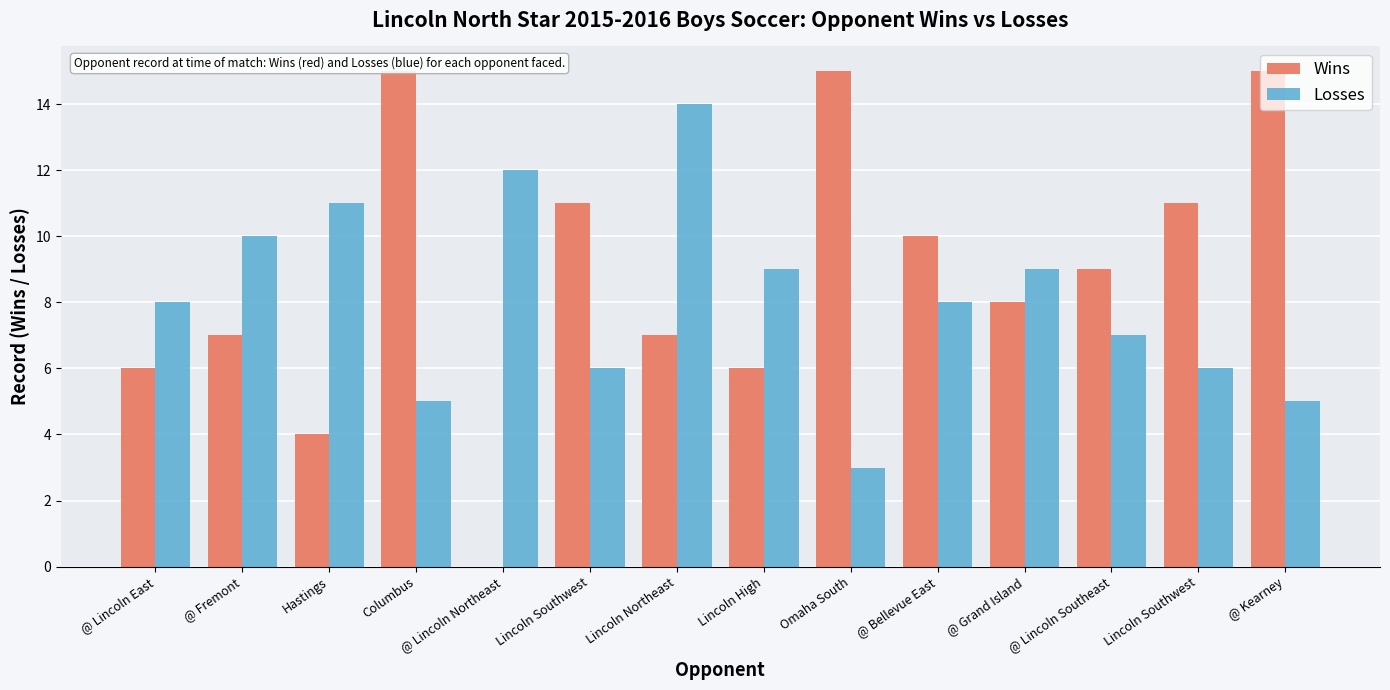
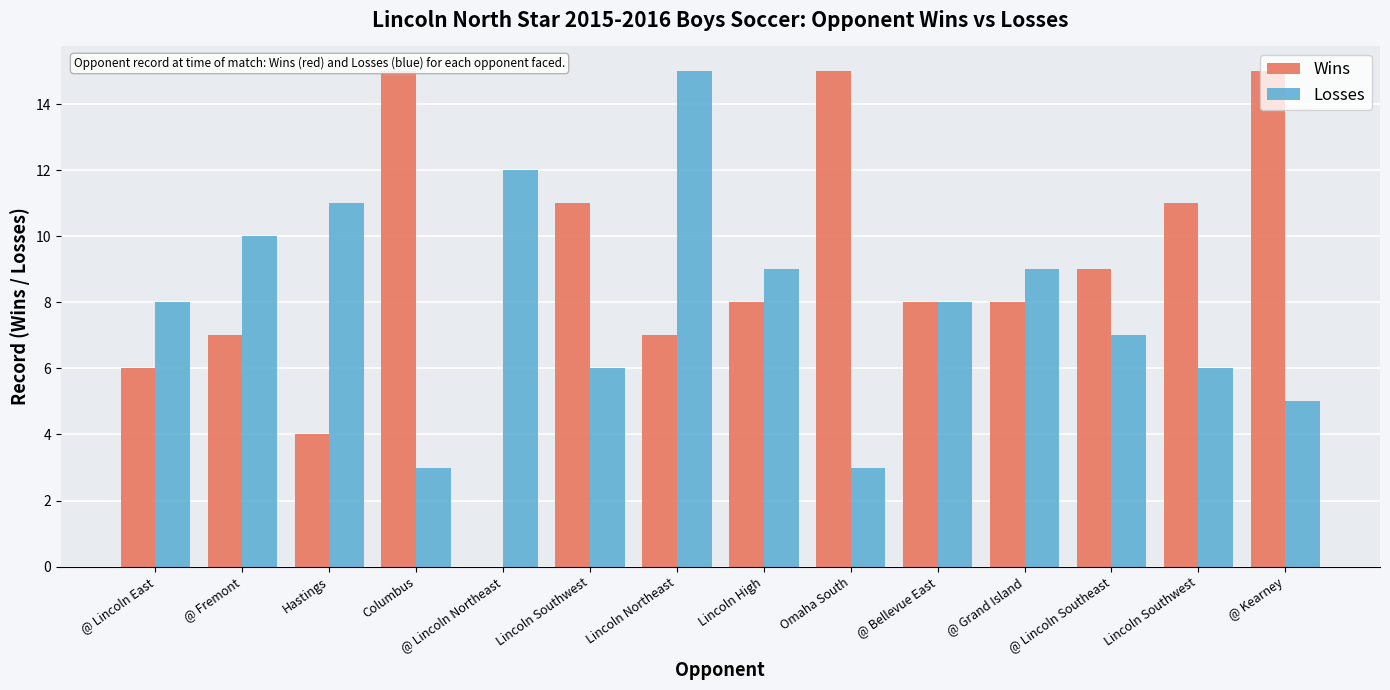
Losses, Columbus: 5 -> 3
Losses, Lincoln Northeast: 14 -> 15
Wins, Lincoln High: 6 -> 8
Wins, @ Bellevue East: 10 -> 8
